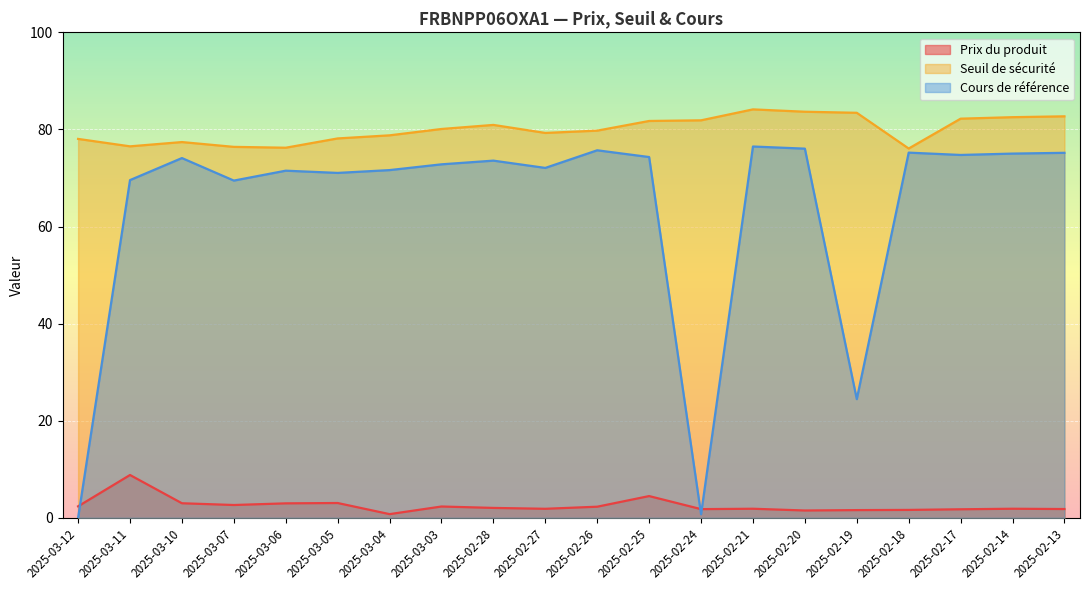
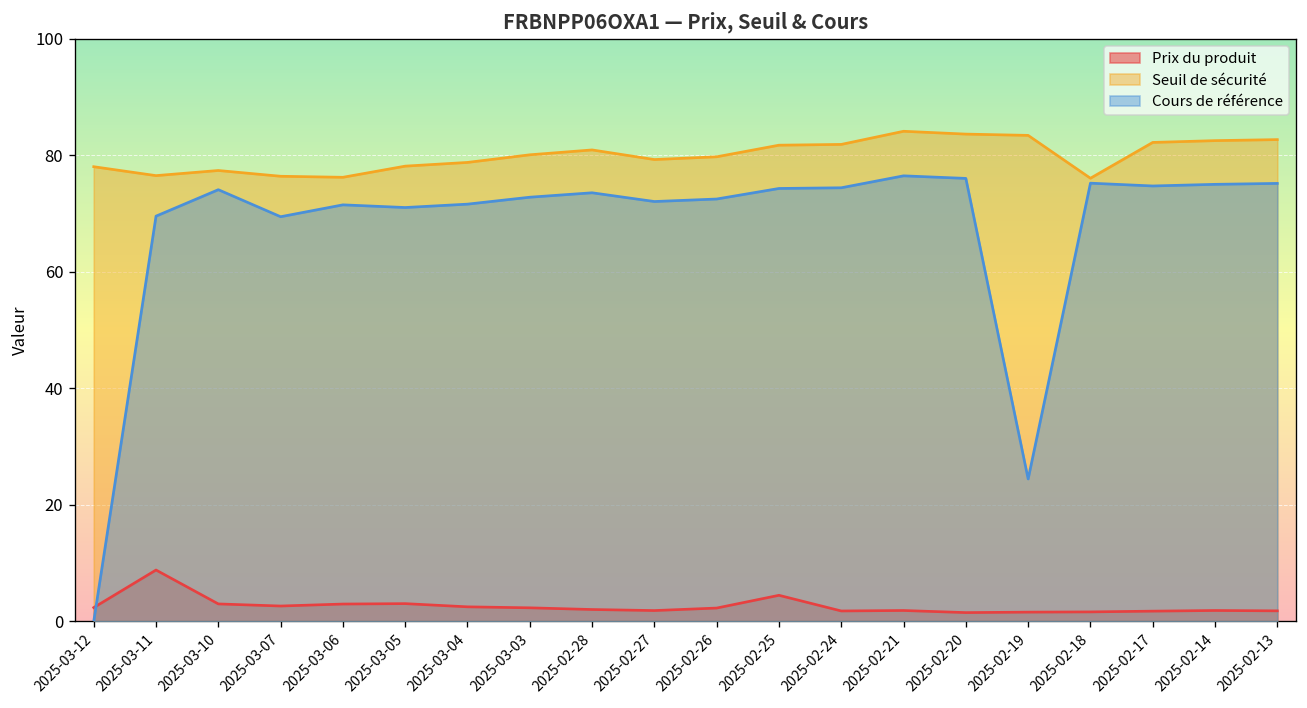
Prix du produit, 2025-03-04: 1 -> 2
Cours de référence, 2025-02-26: 76 -> 73
Cours de référence, 2025-02-24: 1 -> 74
